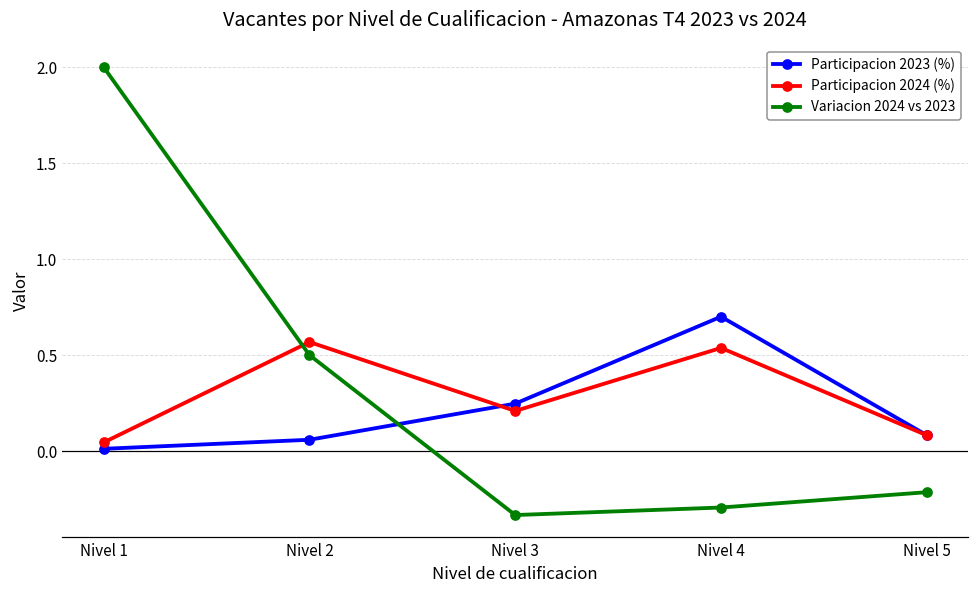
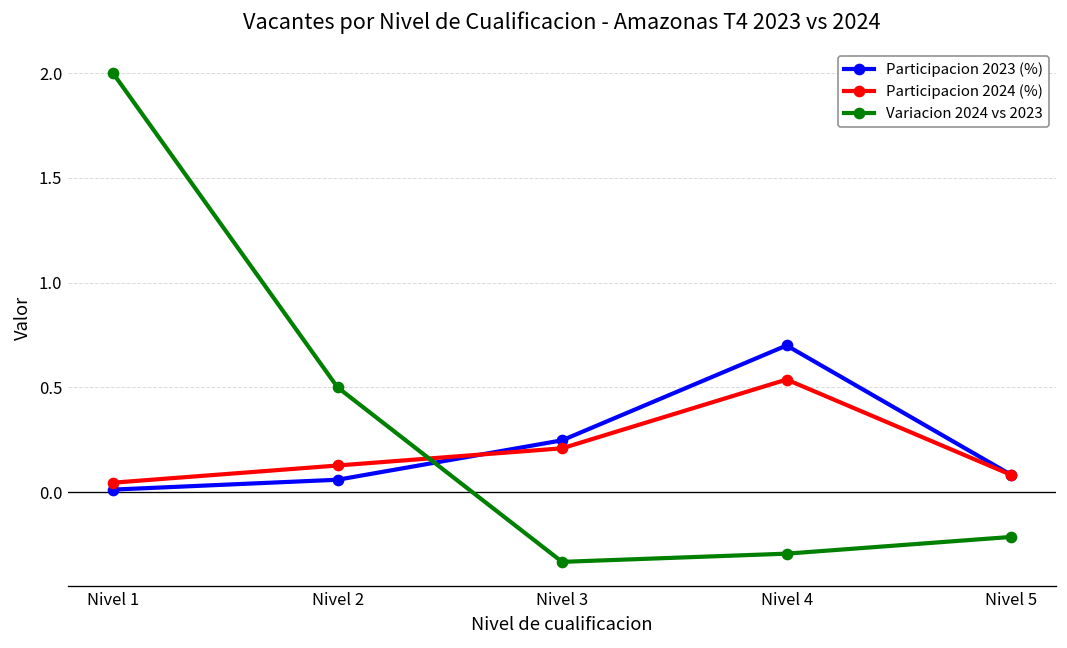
Participacion 2024 (%), Nivel 2: 0.57 -> 0.13
